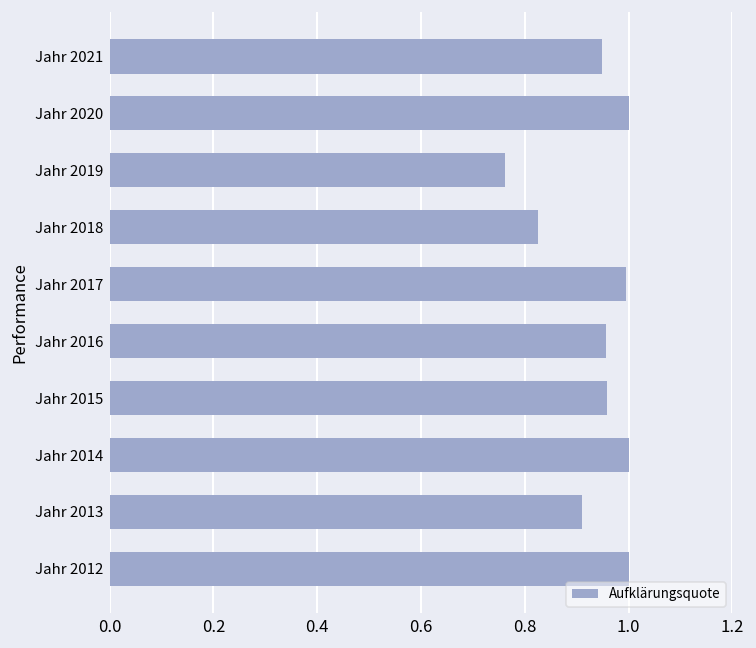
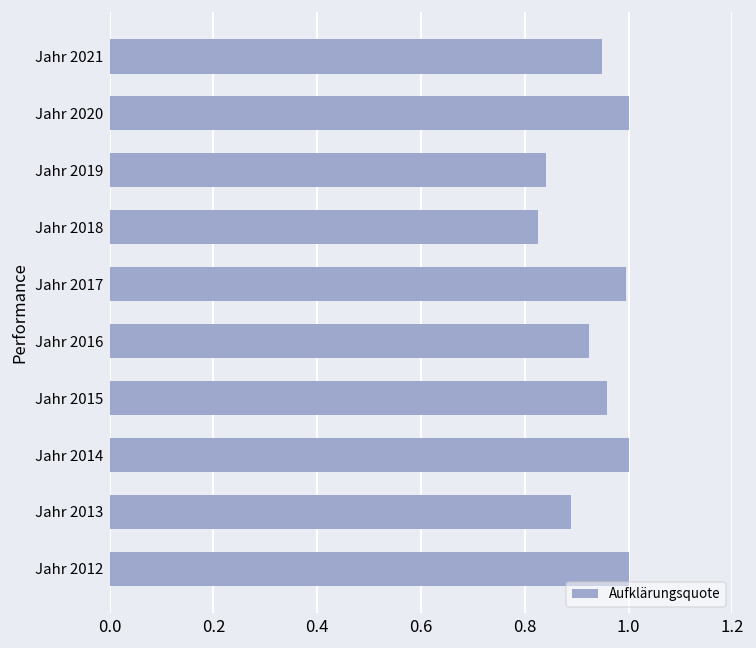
Jahr 2019: 0.76 -> 0.84
Jahr 2016: 0.96 -> 0.92
Jahr 2013: 0.91 -> 0.89
